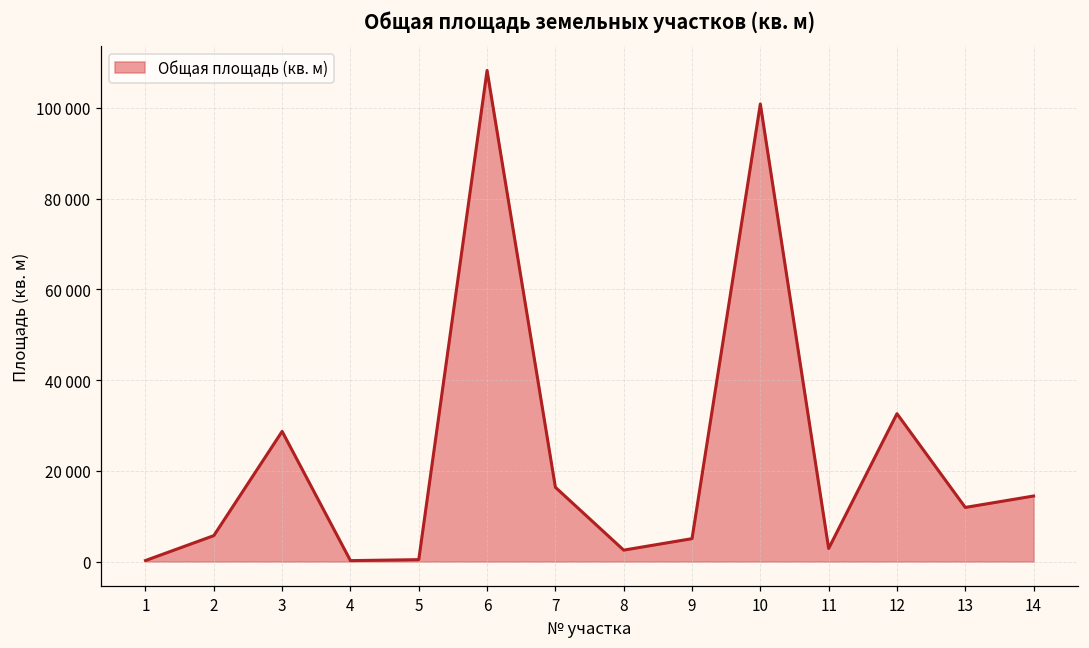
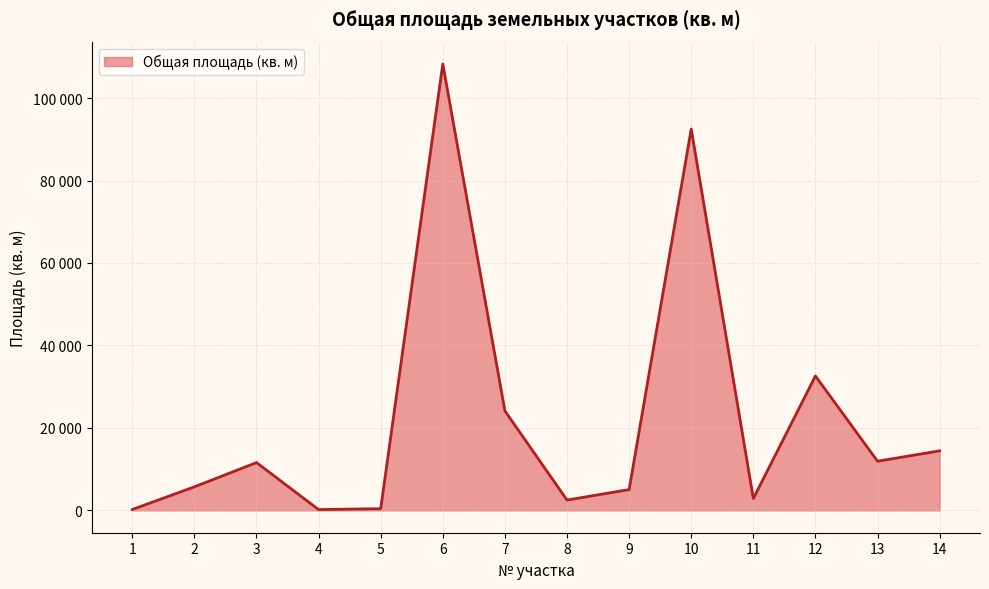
3: 29000 -> 12000
7: 16000 -> 24000
10: 101000 -> 93000
